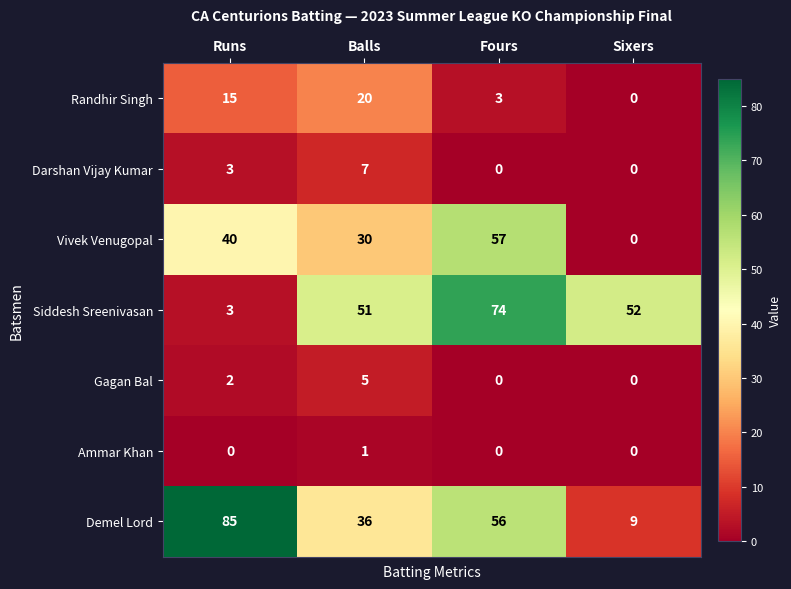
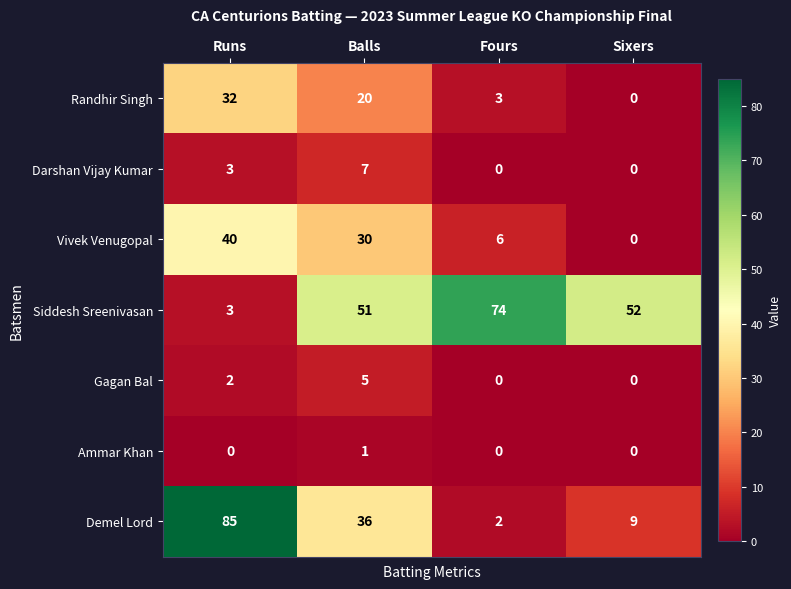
Randhir Singh, Runs: 15 -> 32
Vivek Venugopal, Fours: 57 -> 6
Demel Lord, Fours: 56 -> 2
